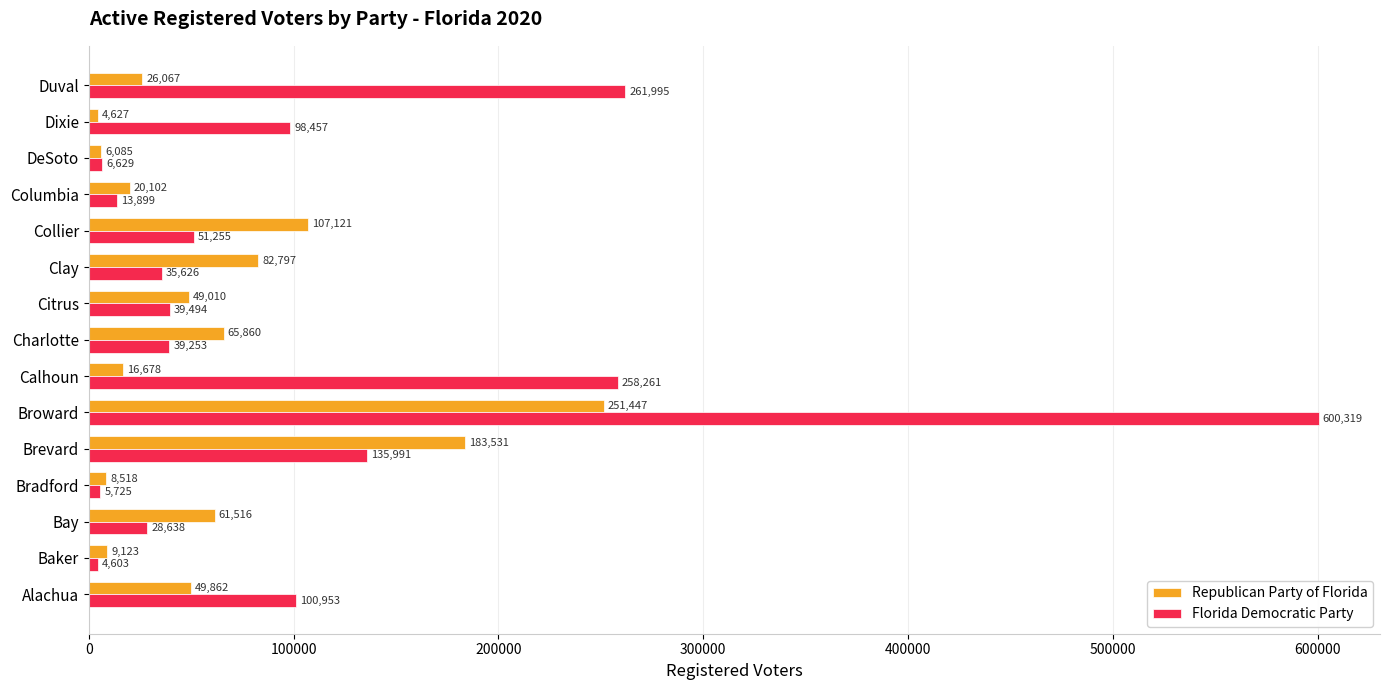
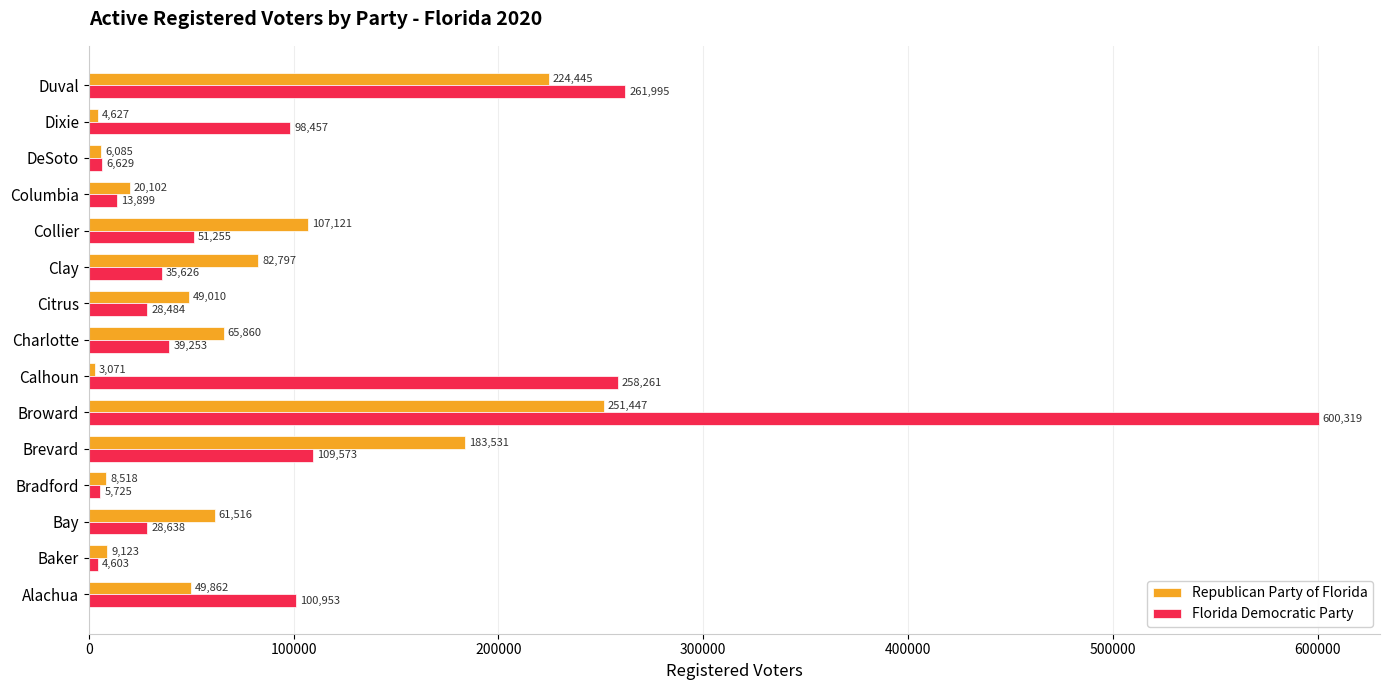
Republican Party of Florida, Duval: 26,067 -> 224,445
Florida Democratic Party, Citrus: 39,494 -> 28,484
Republican Party of Florida, Calhoun: 16,678 -> 3,071
Florida Democratic Party, Brevard: 135,991 -> 109,573
